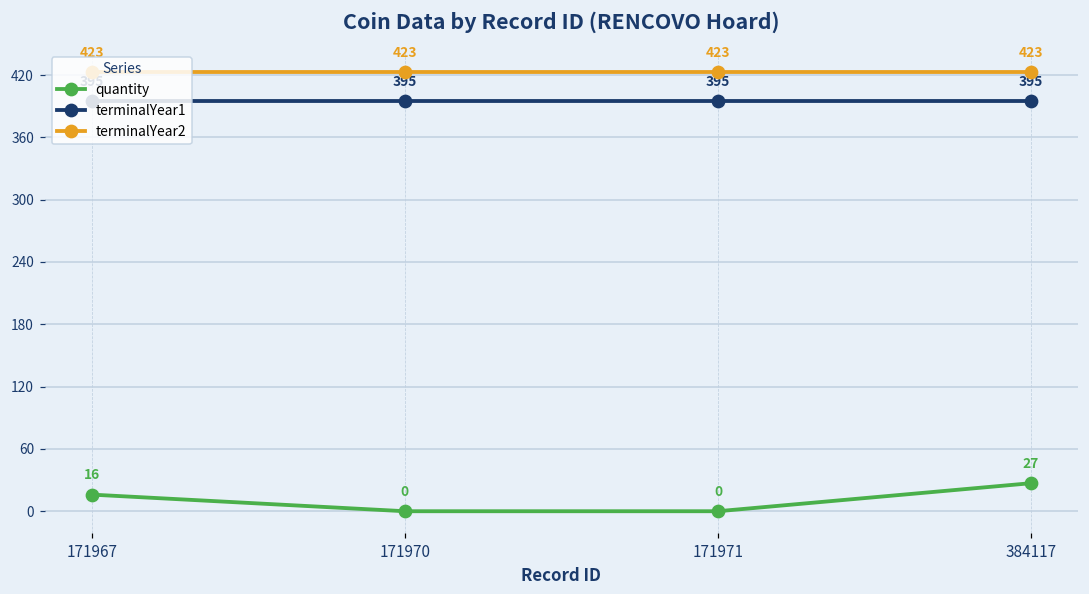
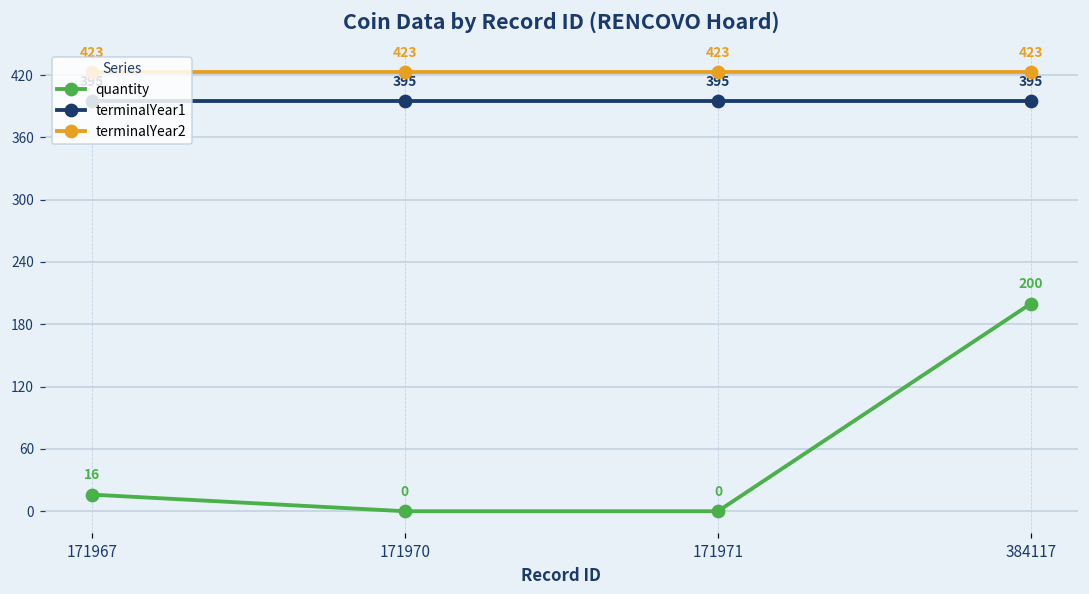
quantity, 384117: 27 -> 200
